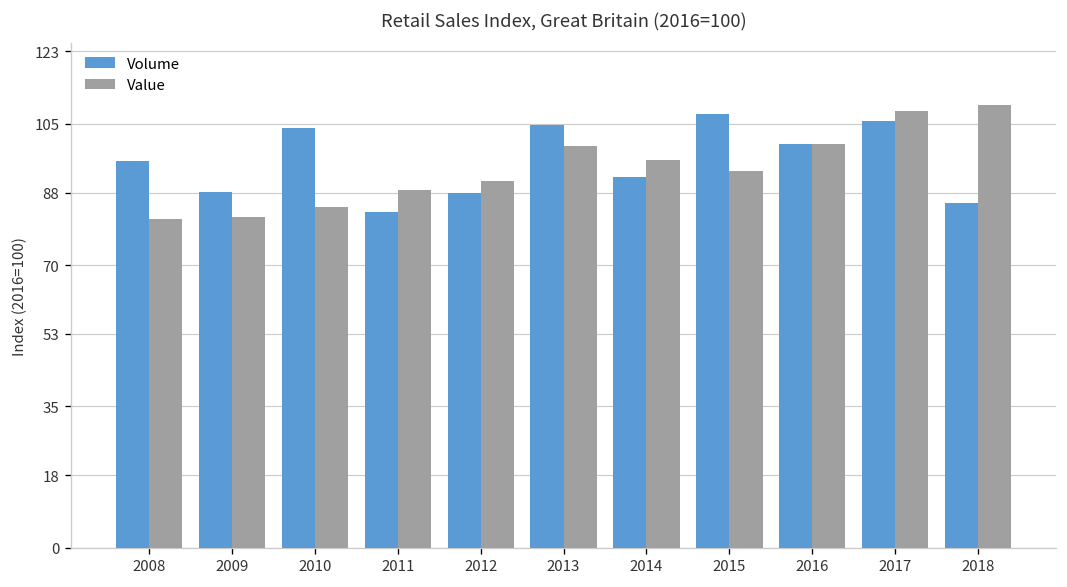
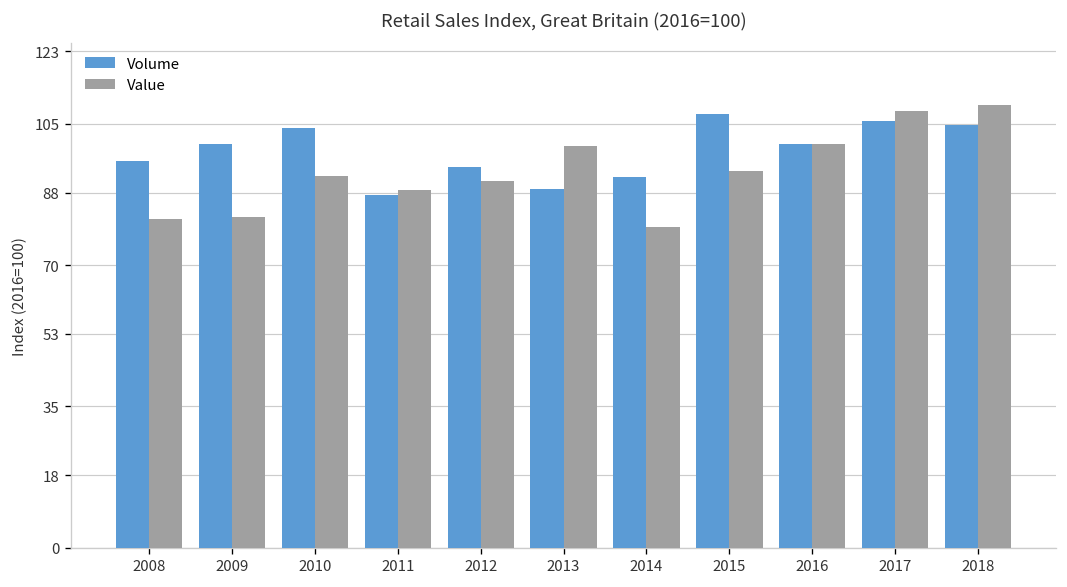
Volume, 2009: 88 -> 100
Value, 2010: 84 -> 92
Volume, 2011: 83 -> 87
Volume, 2012: 88 -> 94
Volume, 2013: 105 -> 89
Value, 2014: 96 -> 79
Volume, 2018: 86 -> 105
